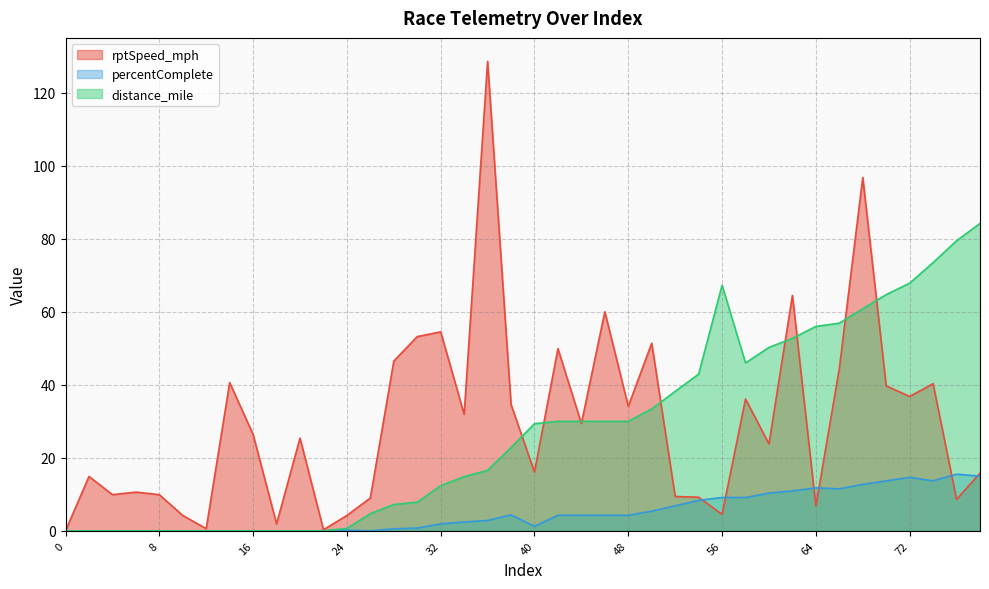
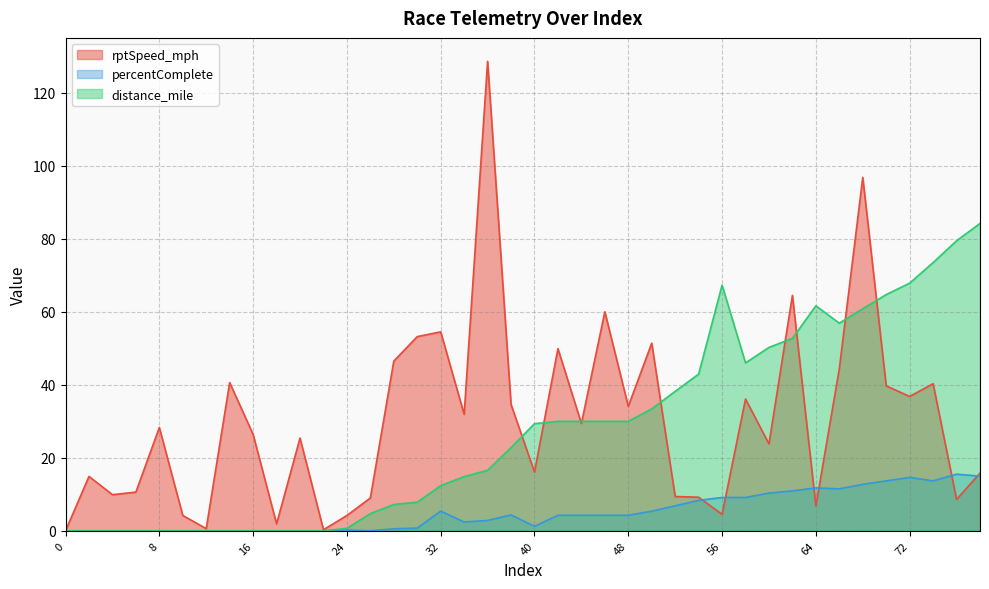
rptSpeed_mph, 8: 10 -> 28
percentComplete, 32: 2 -> 5
distance_mile, 64: 56 -> 62
